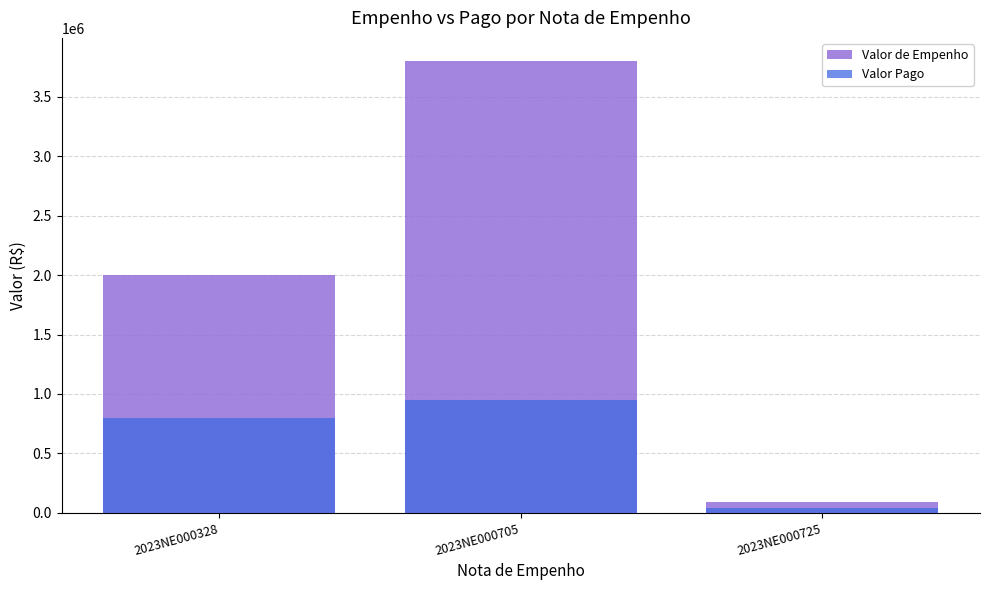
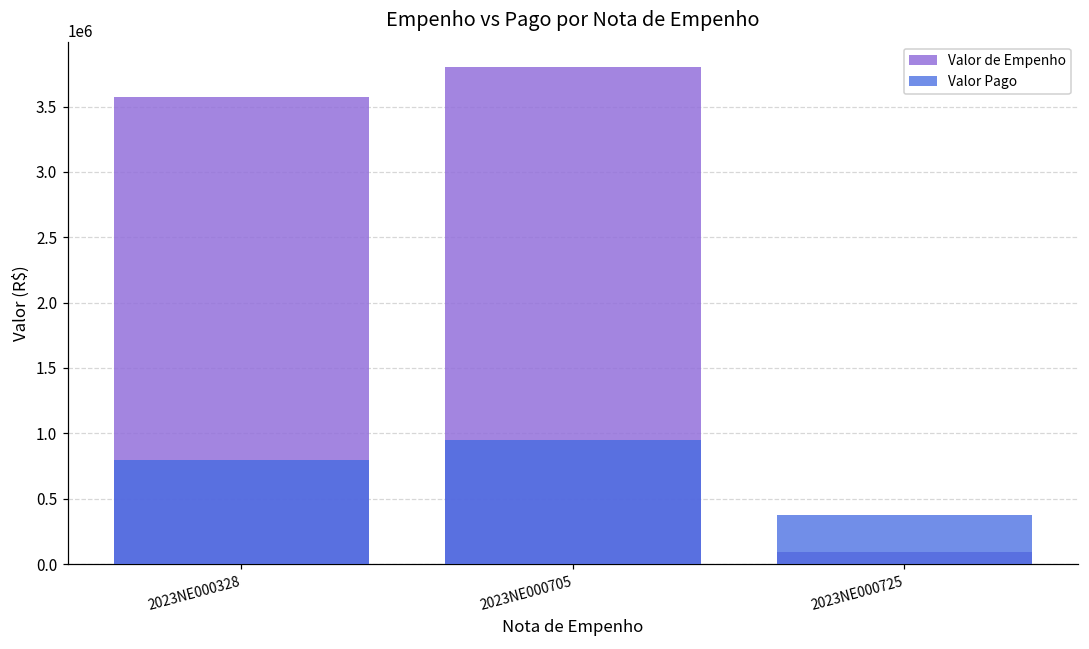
Valor de Empenho, 2023NE000328: 2000000 -> 3570000
Valor Pago, 2023NE000725: 40000 -> 370000
